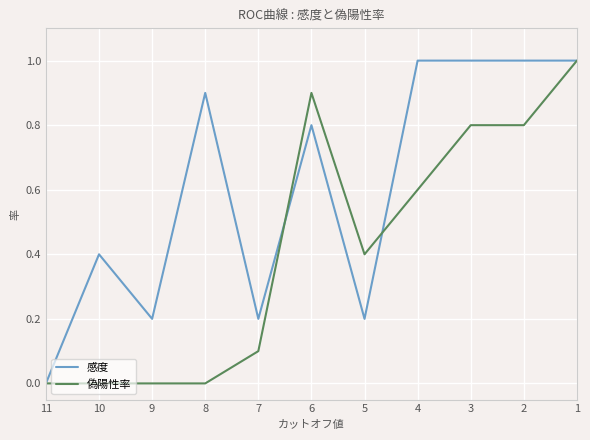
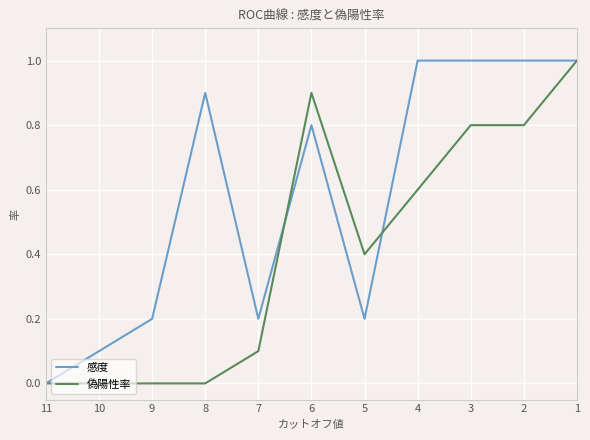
感度, 10: 0.4 -> 0.1
